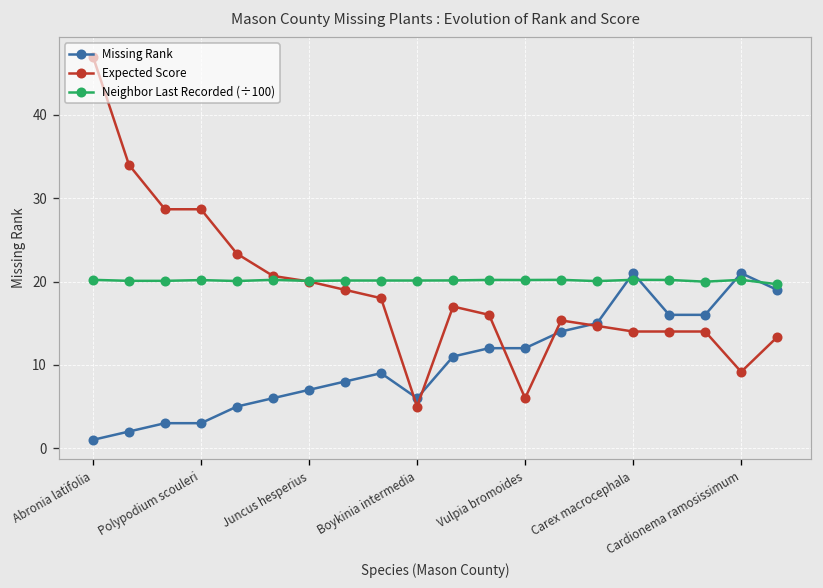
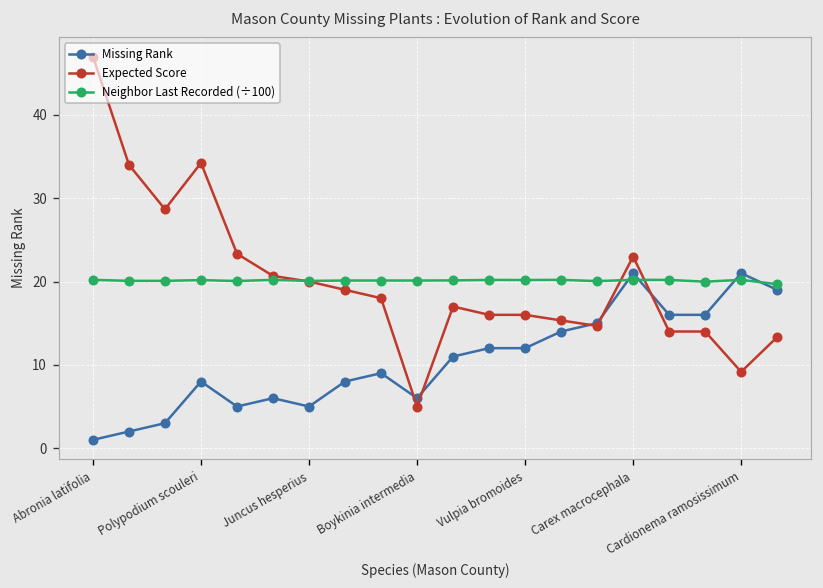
Missing Rank, Polypodium scouleri: 3 -> 8
Expected Score, Polypodium scouleri: 29 -> 34
Missing Rank, Juncus hesperius: 7 -> 5
Expected Score, Vulpia bromoides: 6 -> 16
Expected Score, Carex macrocephala: 14 -> 23
